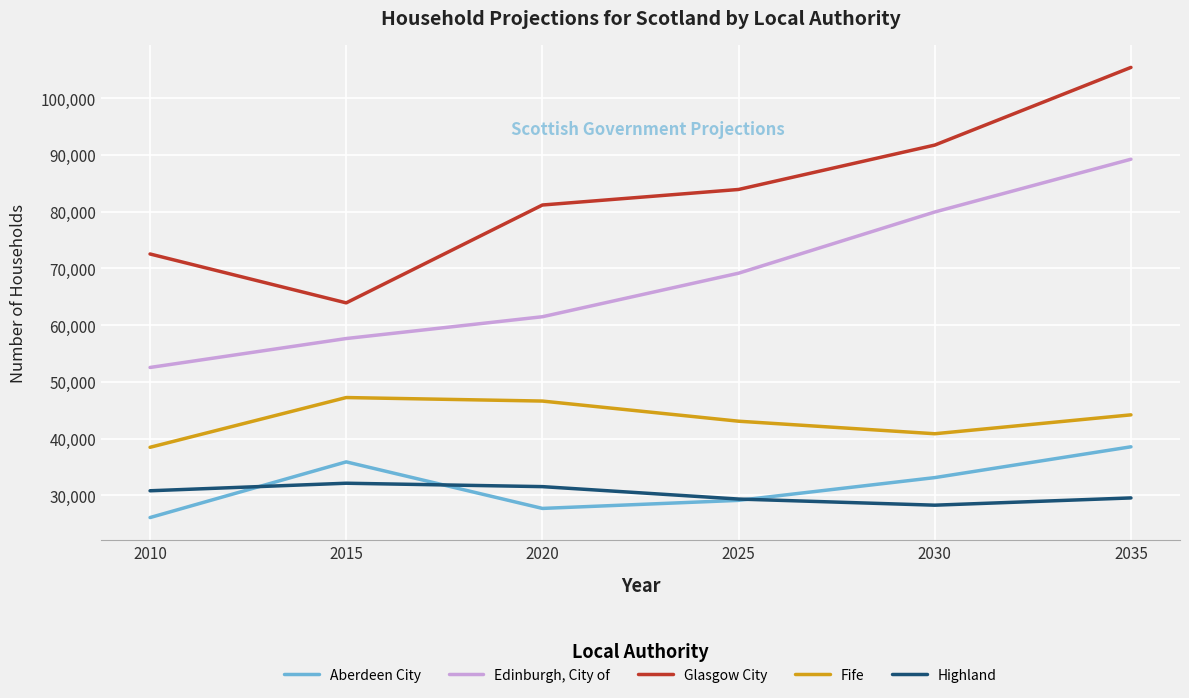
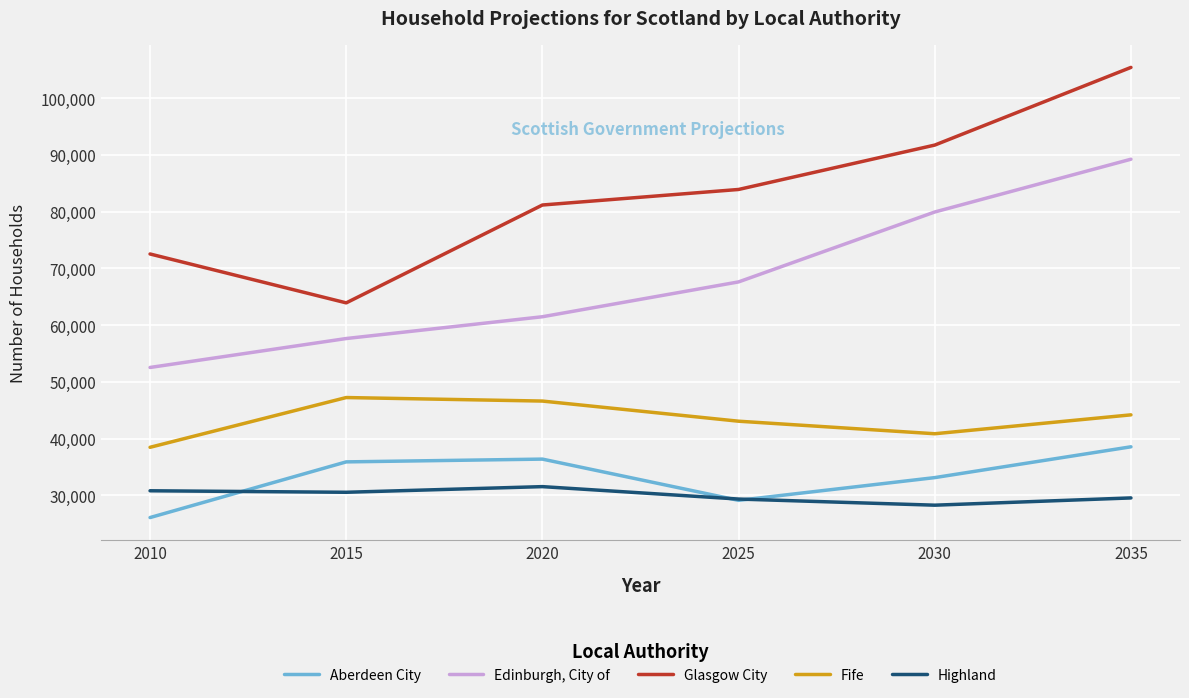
Highland, 2015: 32,000 -> 31,000
Aberdeen City, 2020: 28,000 -> 36,000
Edinburgh, City of, 2025: 69,000 -> 68,000
